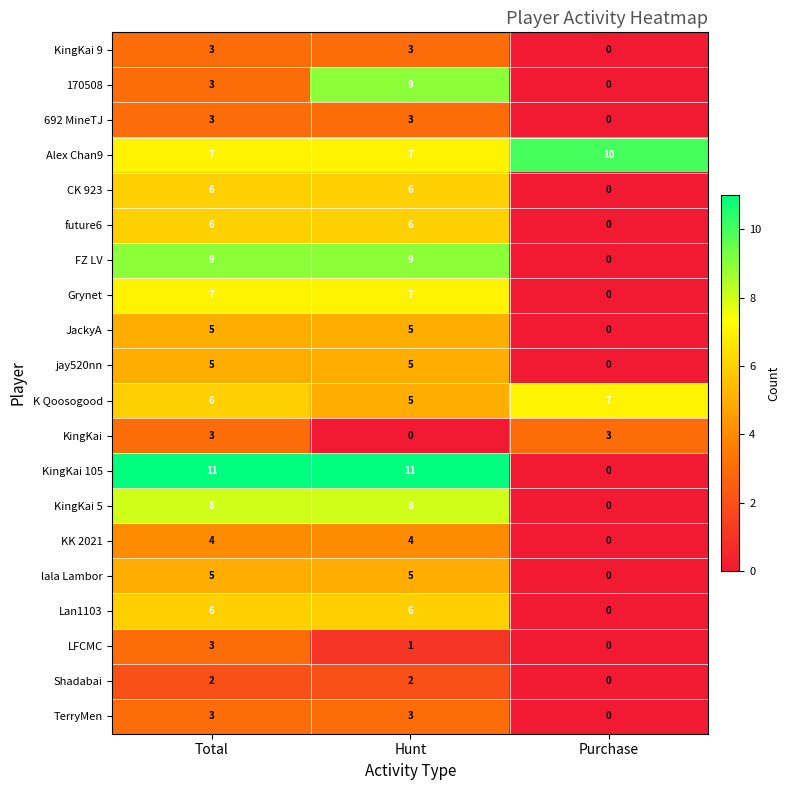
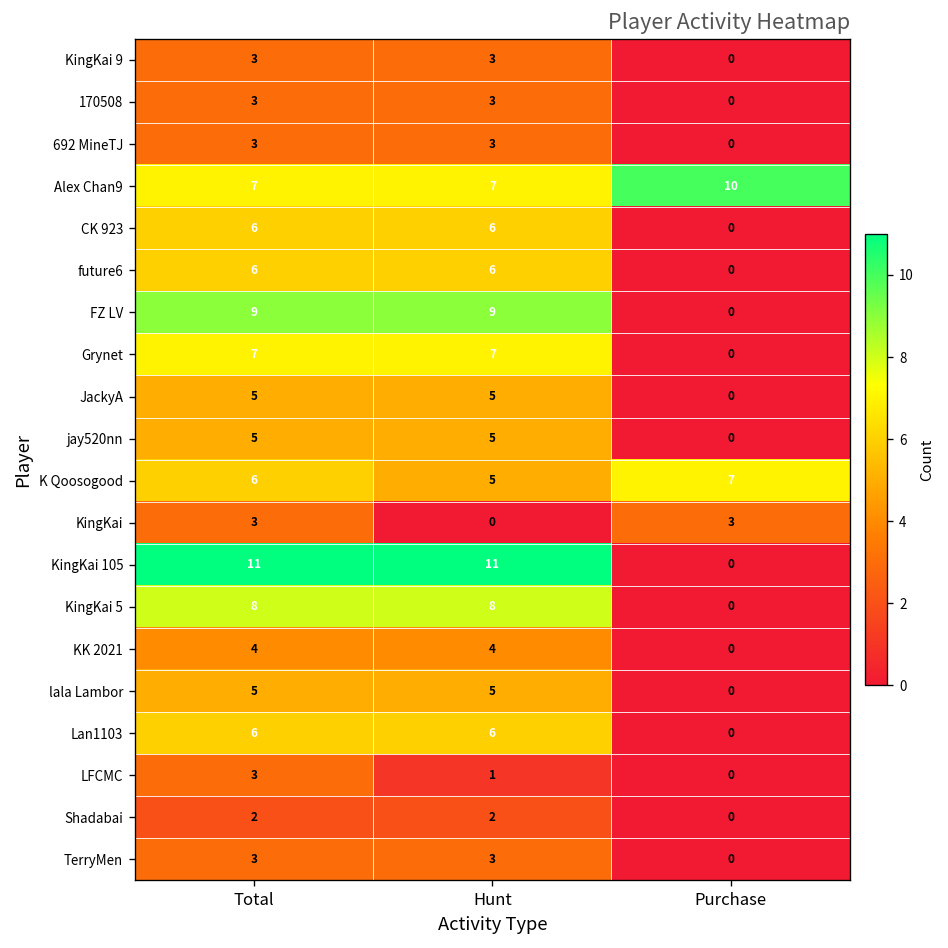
170508, Hunt: 9 -> 3
